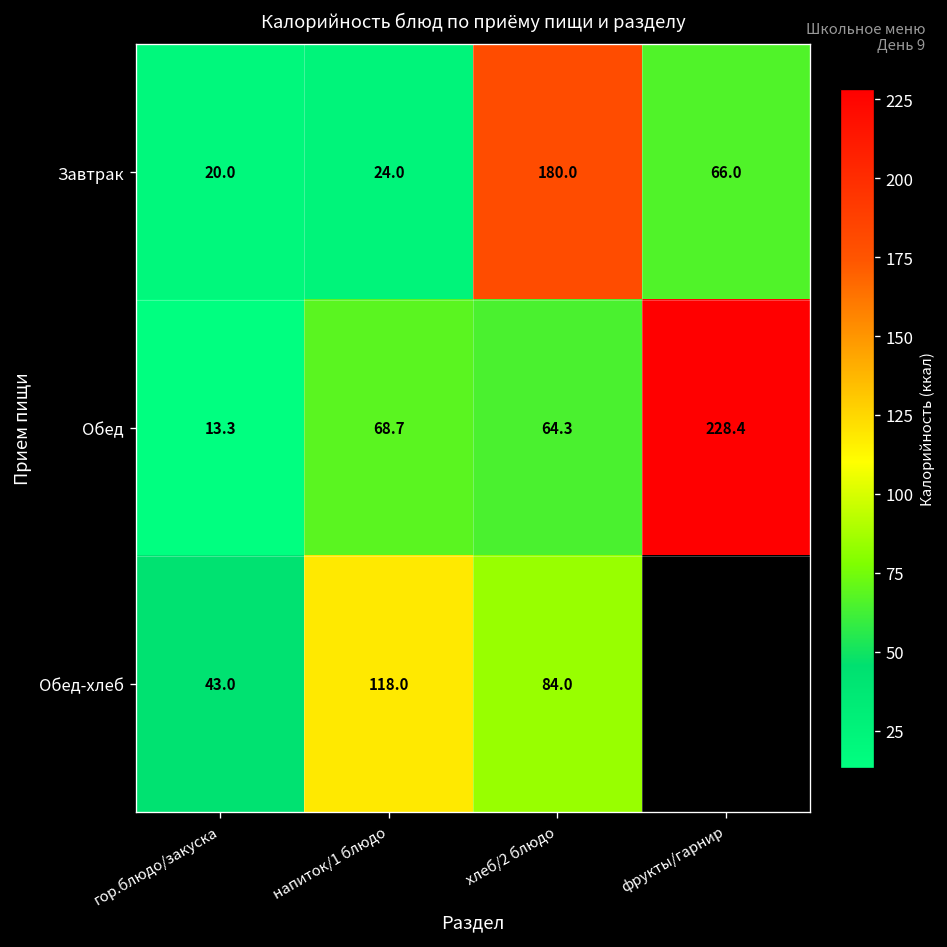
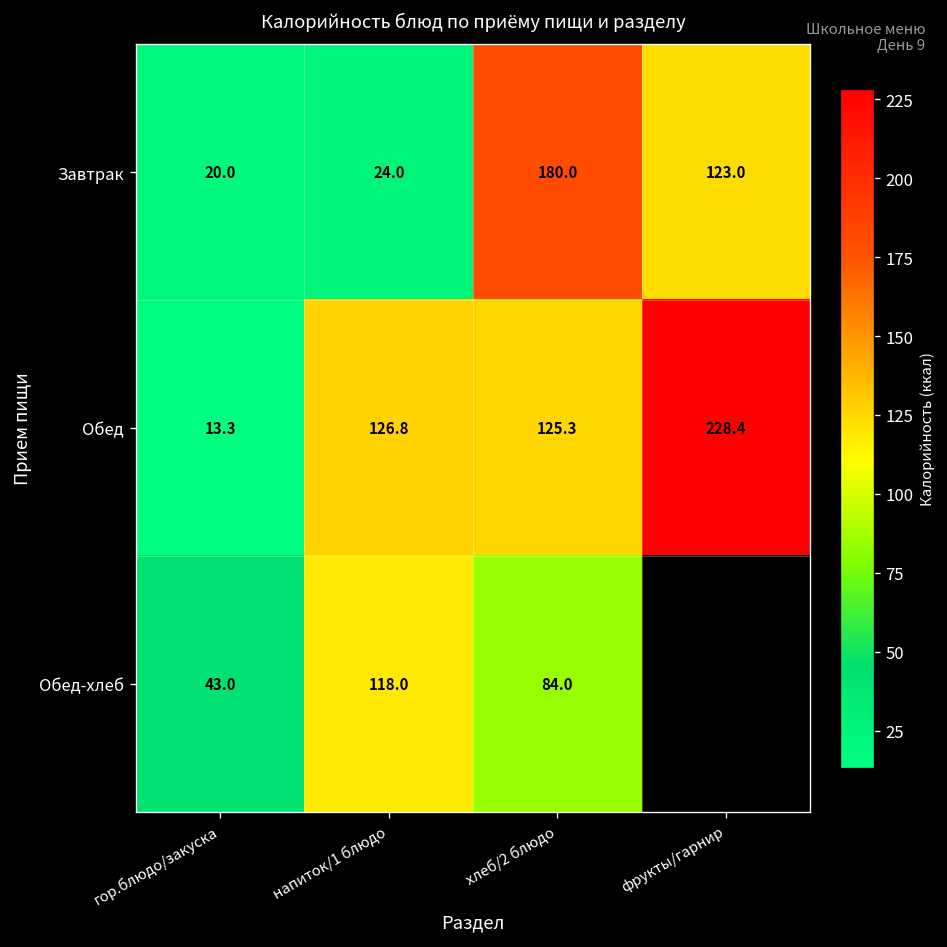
Завтрак, фрукты/гарнир: 66.0 -> 123.0
Обед, напиток/1 блюдо: 68.7 -> 126.8
Обед, хлеб/2 блюдо: 64.3 -> 125.3
